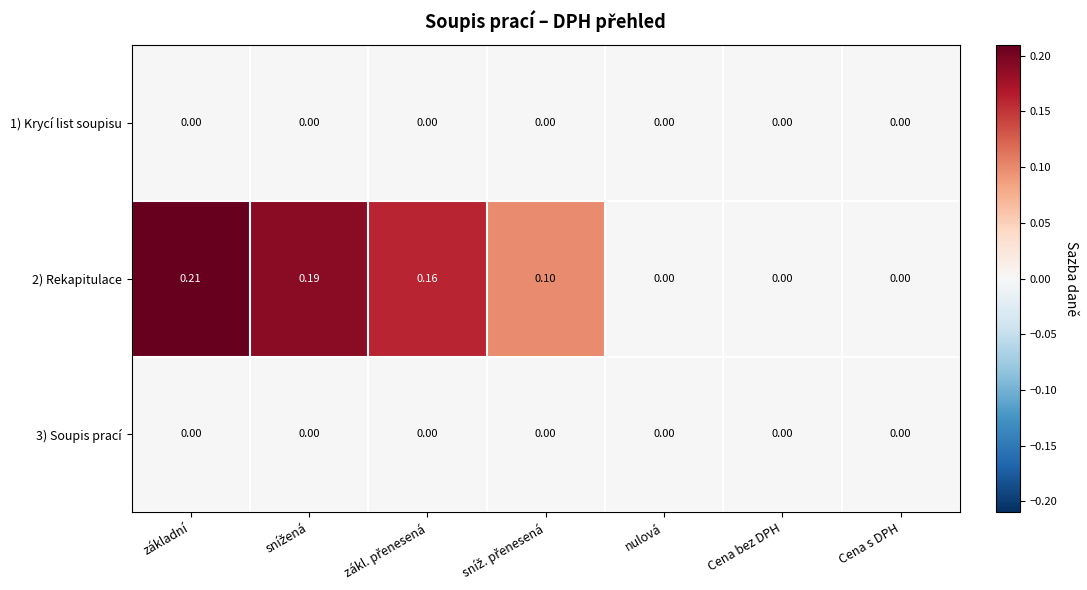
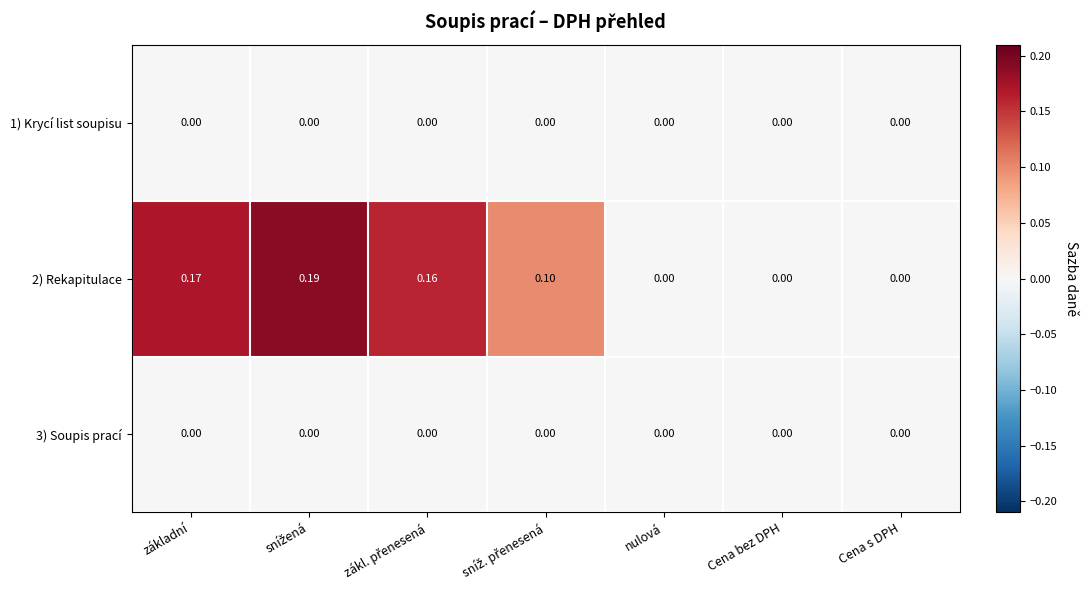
2) Rekapitulace, základní: 0.21 -> 0.17
